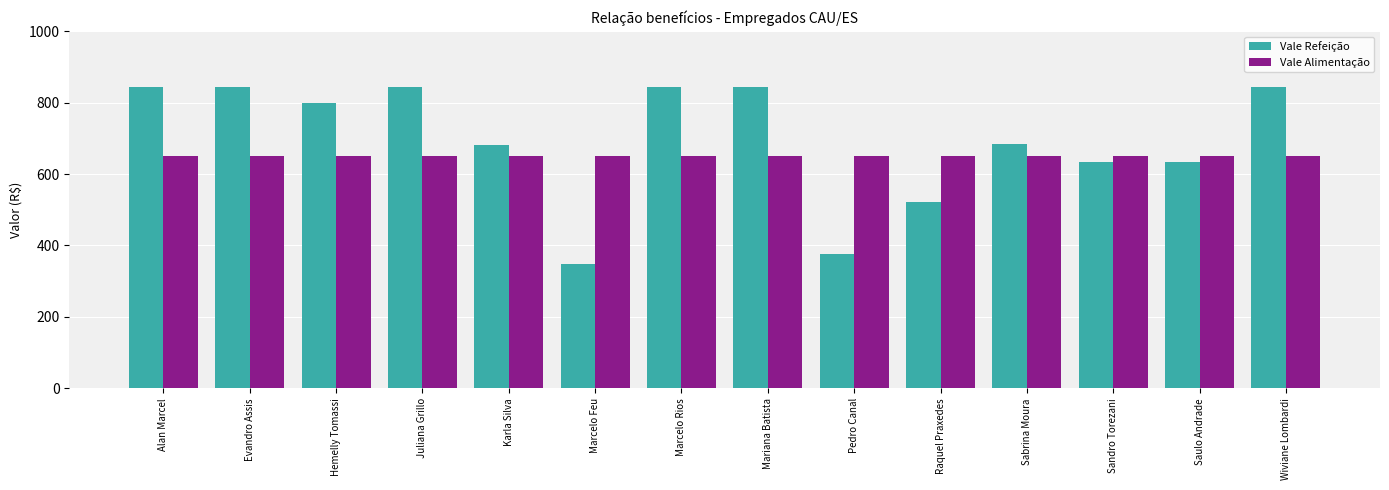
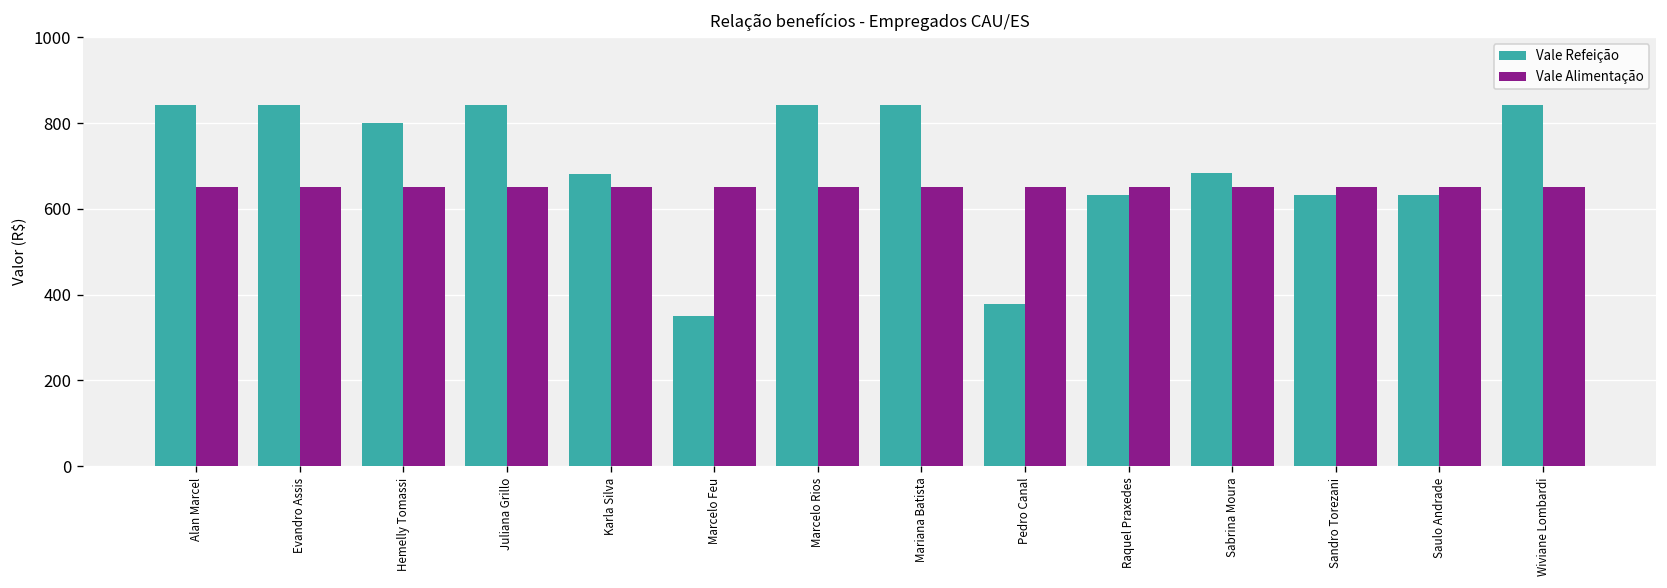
Vale Refeição, Raquel Praxedes: 520 -> 630
